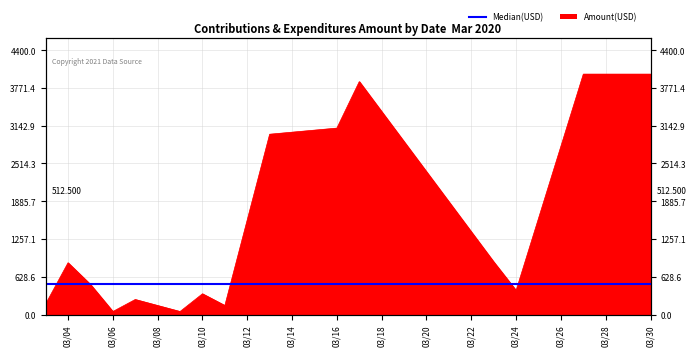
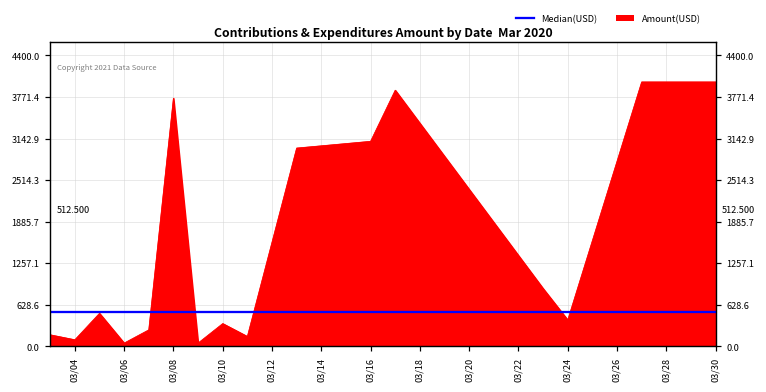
03/04: 900 -> 100
03/08: 200 -> 3800
